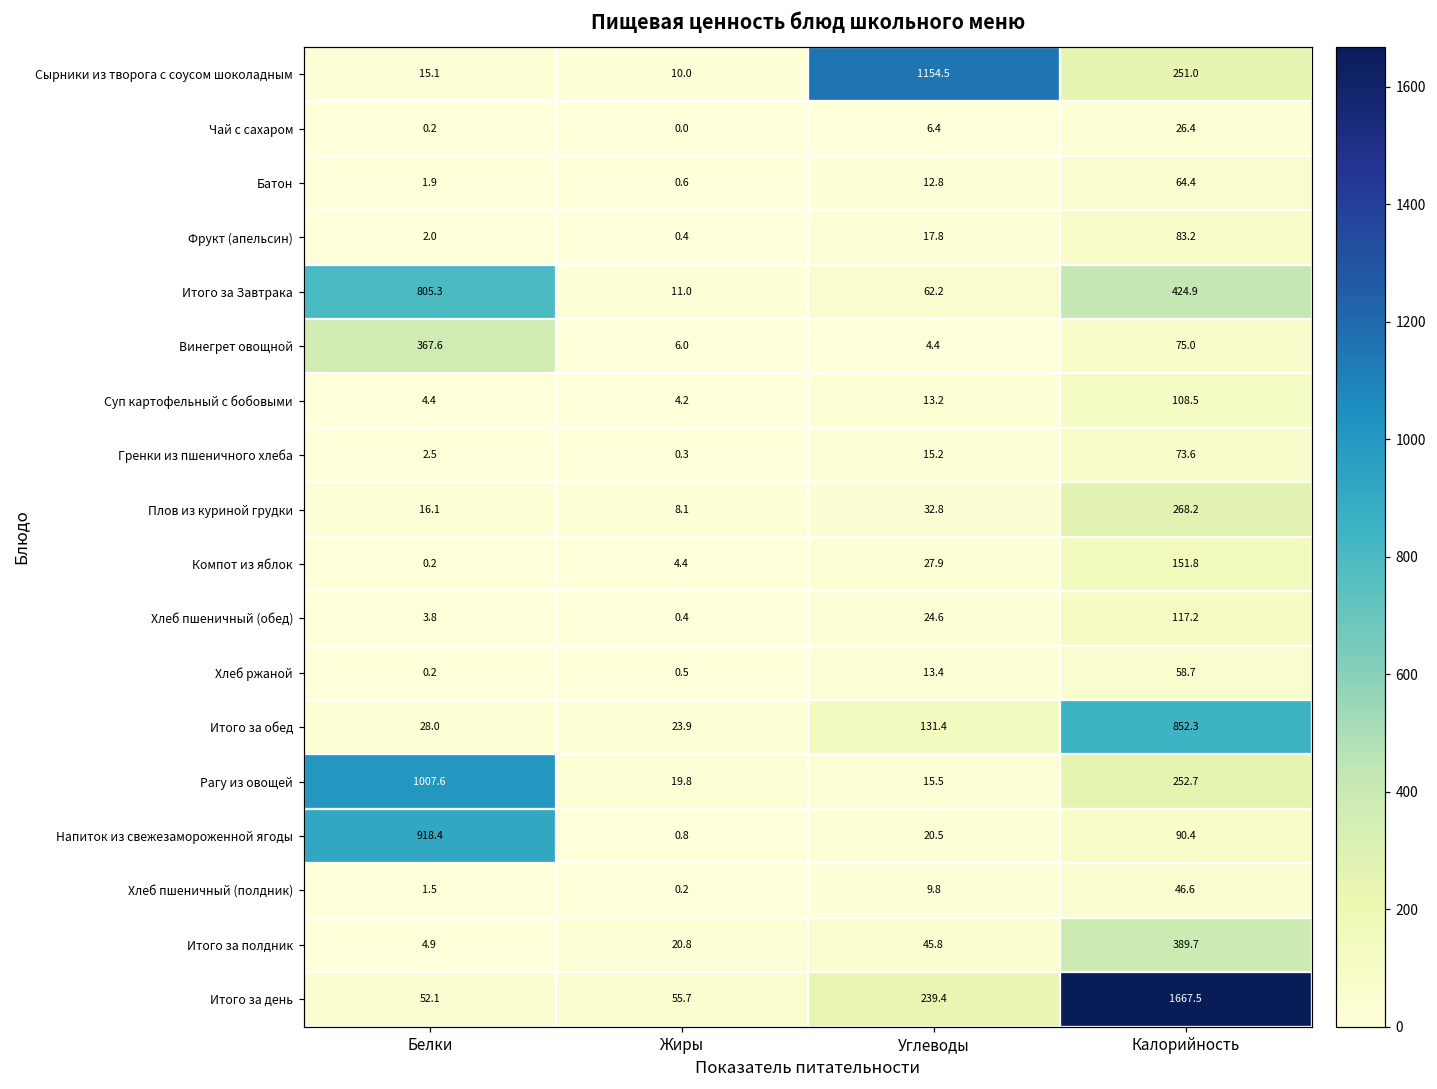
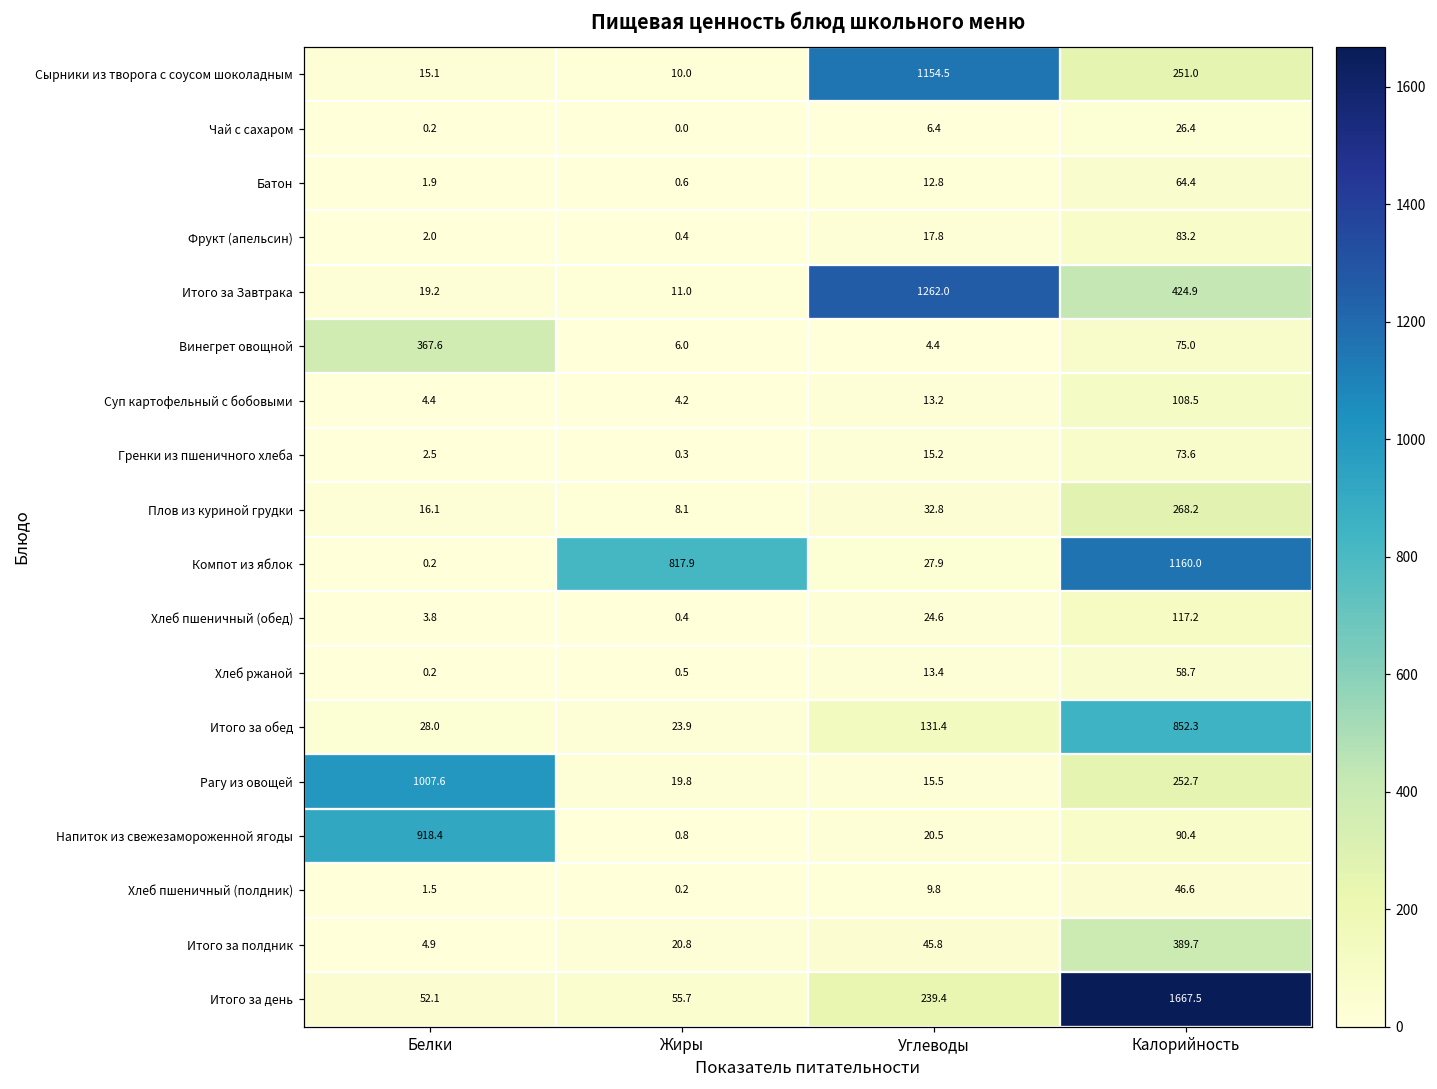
Итого за Завтрака, Белки: 805.3 -> 19.2
Итого за Завтрака, Углеводы: 62.2 -> 1262.0
Компот из яблок, Жиры: 4.4 -> 817.9
Компот из яблок, Калорийность: 151.8 -> 1160.0
